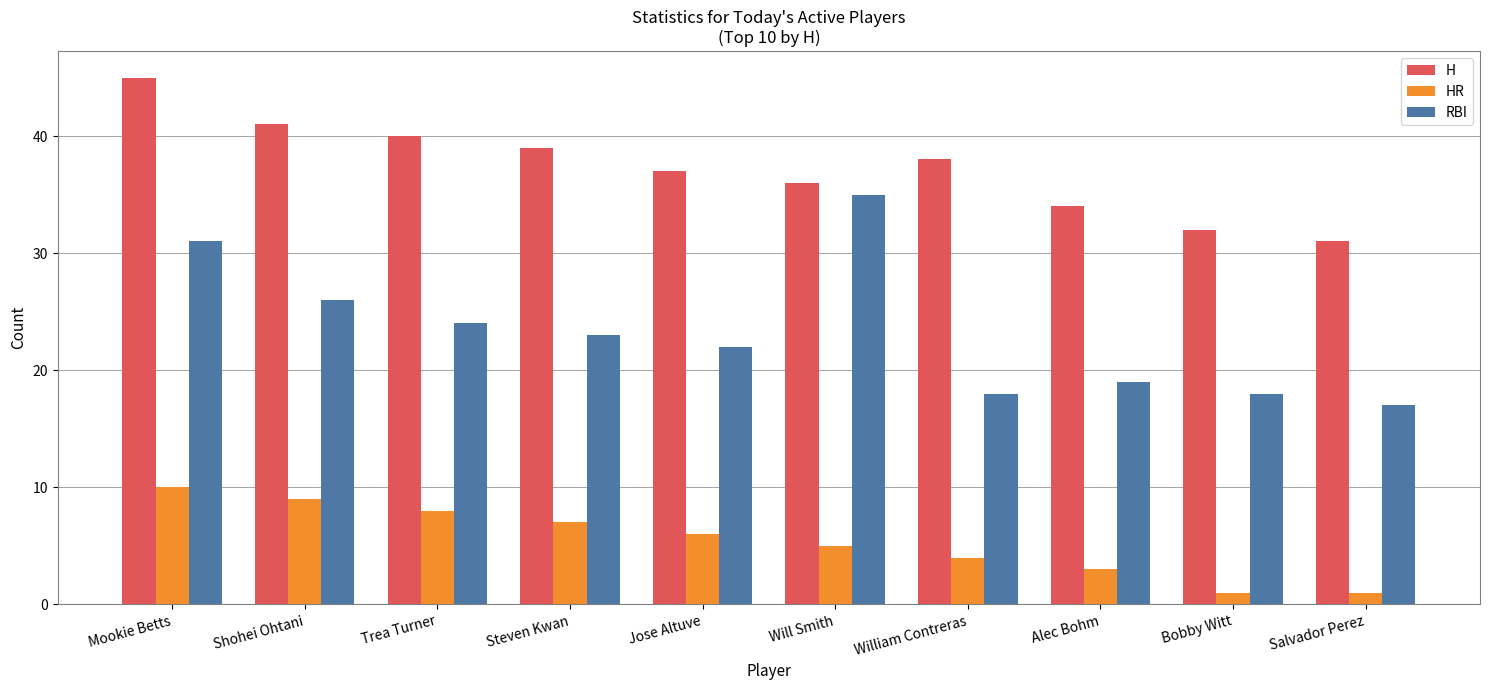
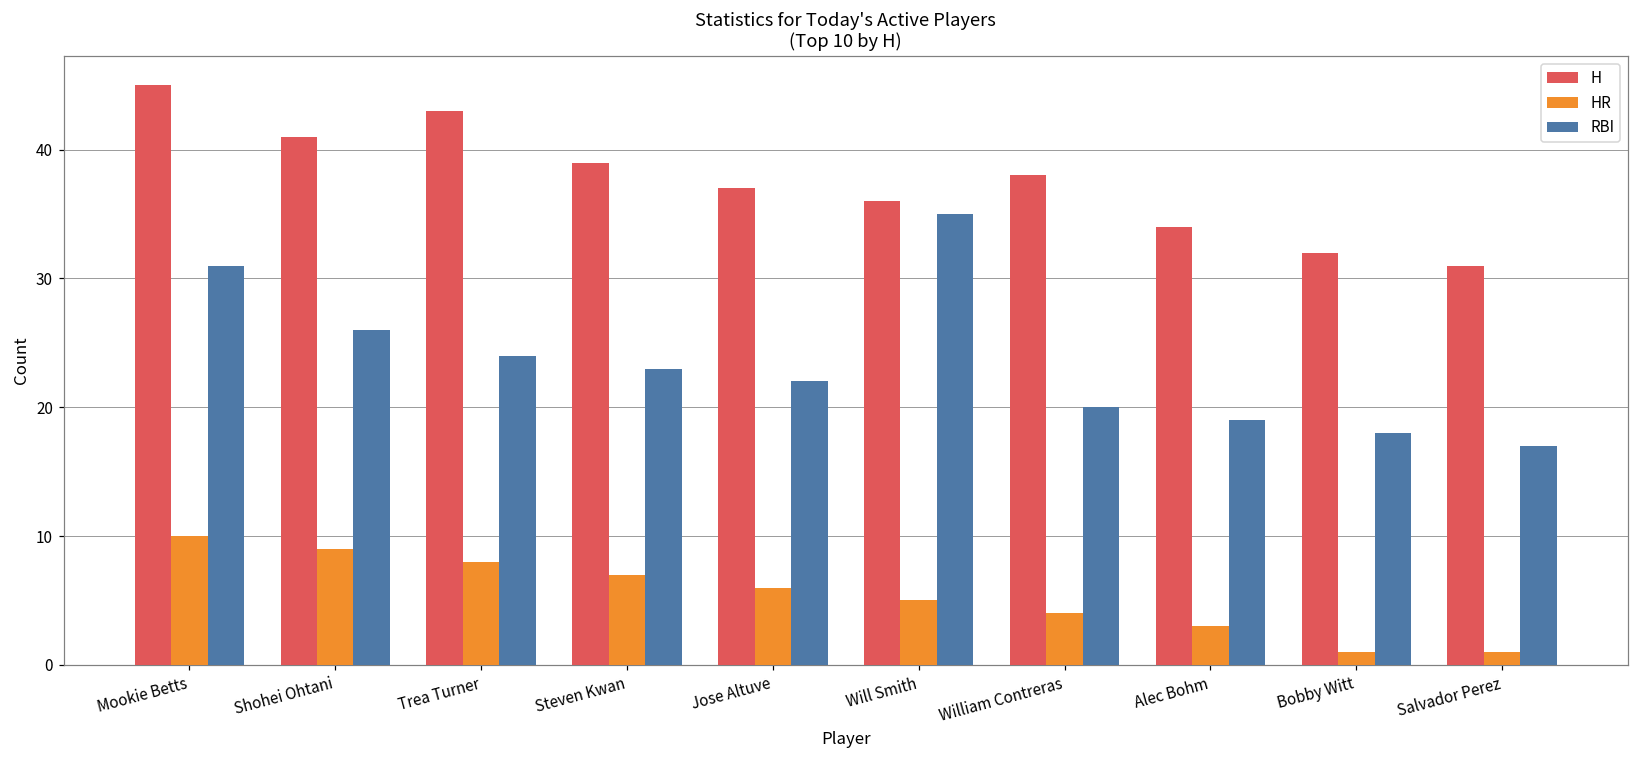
H, Trea Turner: 40 -> 43
RBI, William Contreras: 18 -> 20
